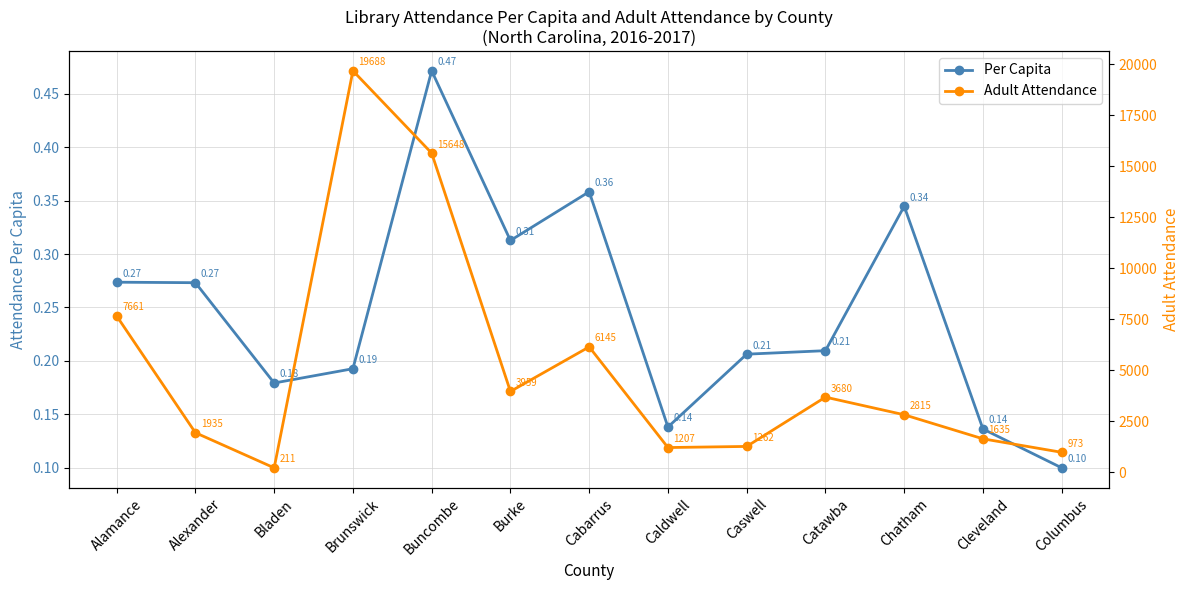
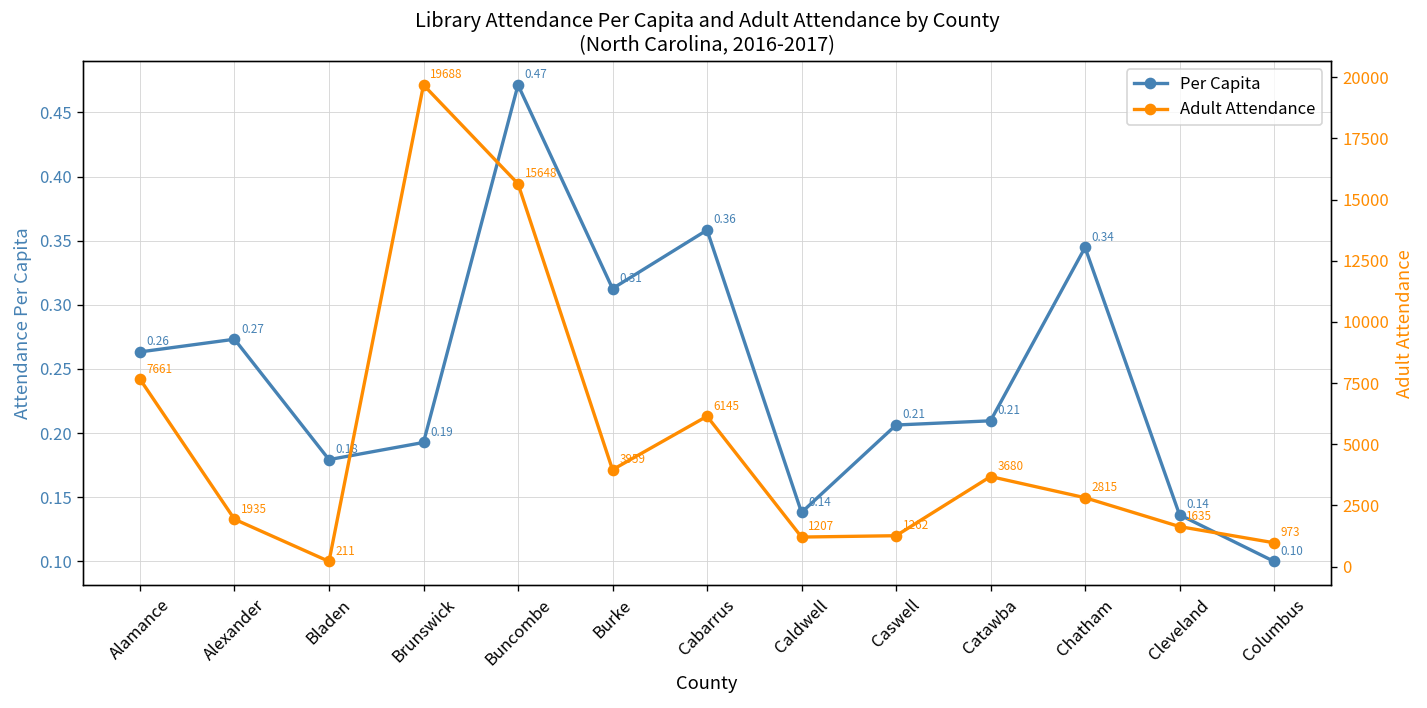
Per Capita, Alamance: 0.27 -> 0.26
